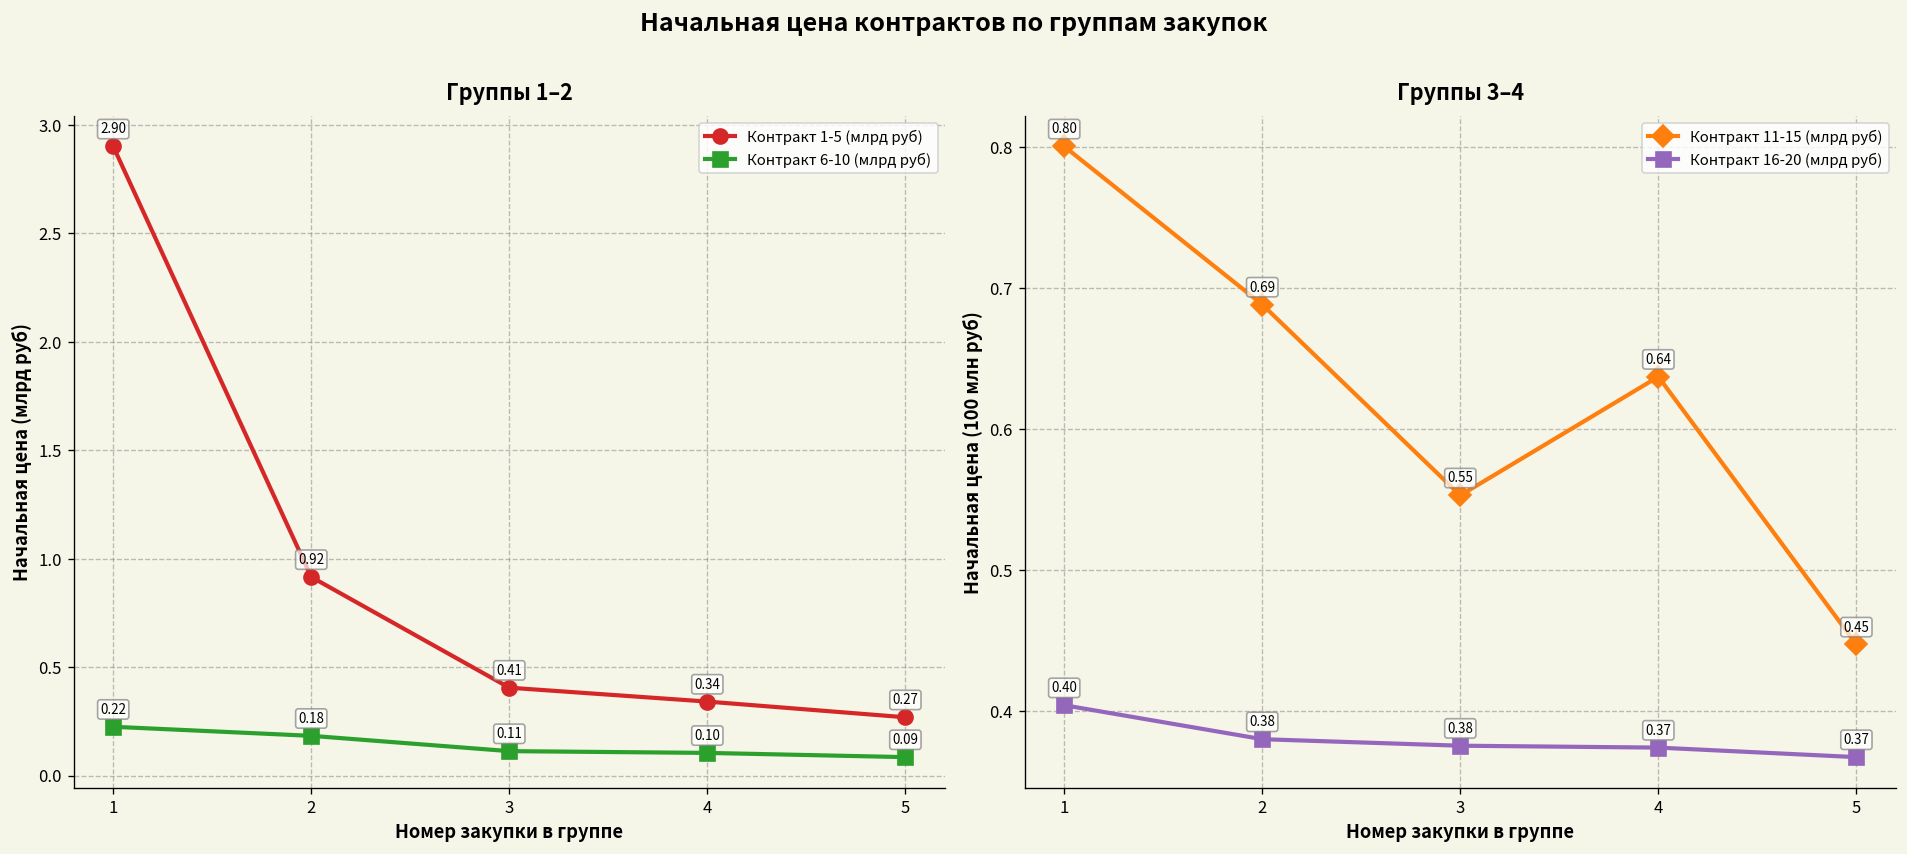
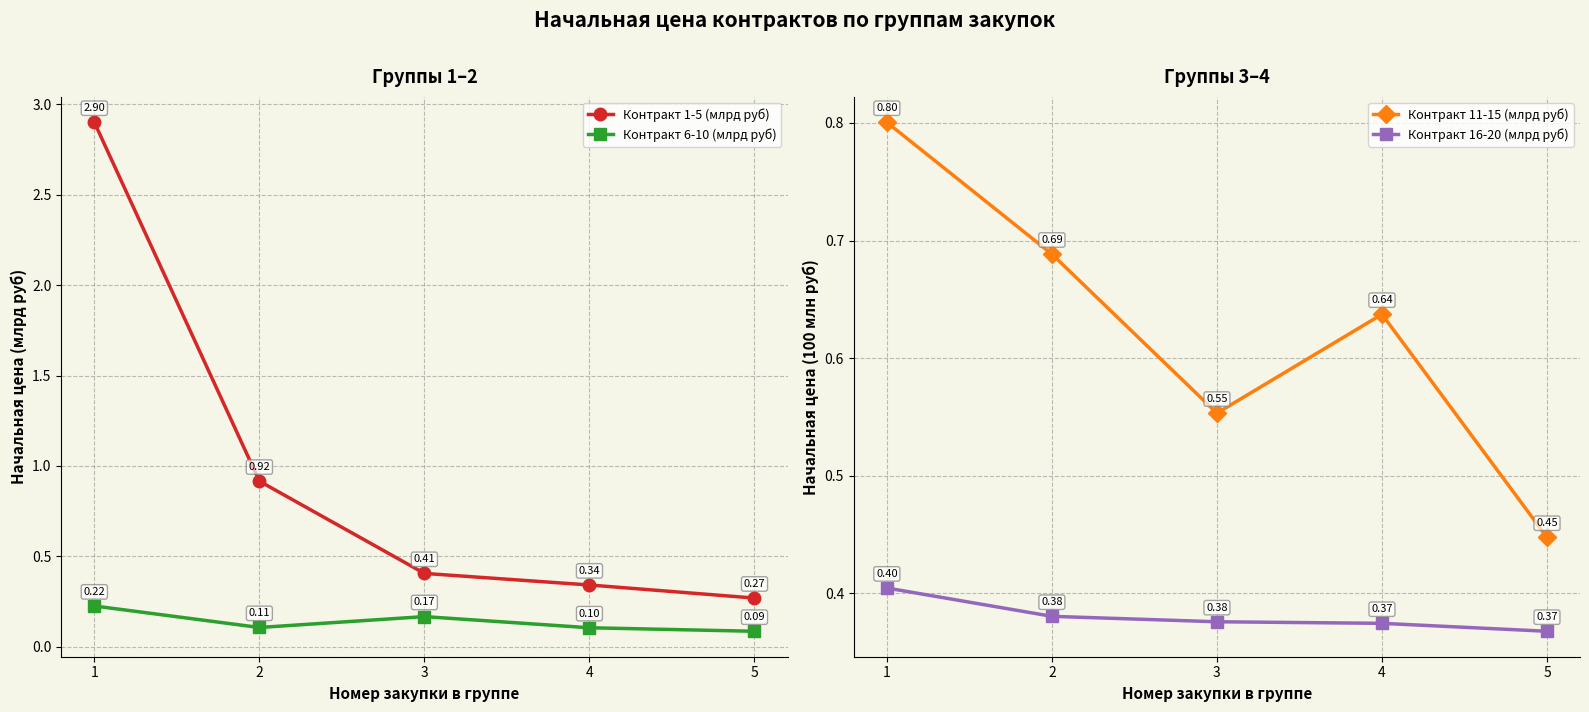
Группы 1–2, Контракт 6-10 (млрд руб), 2: 0.18 -> 0.11
Группы 1–2, Контракт 6-10 (млрд руб), 3: 0.11 -> 0.17
